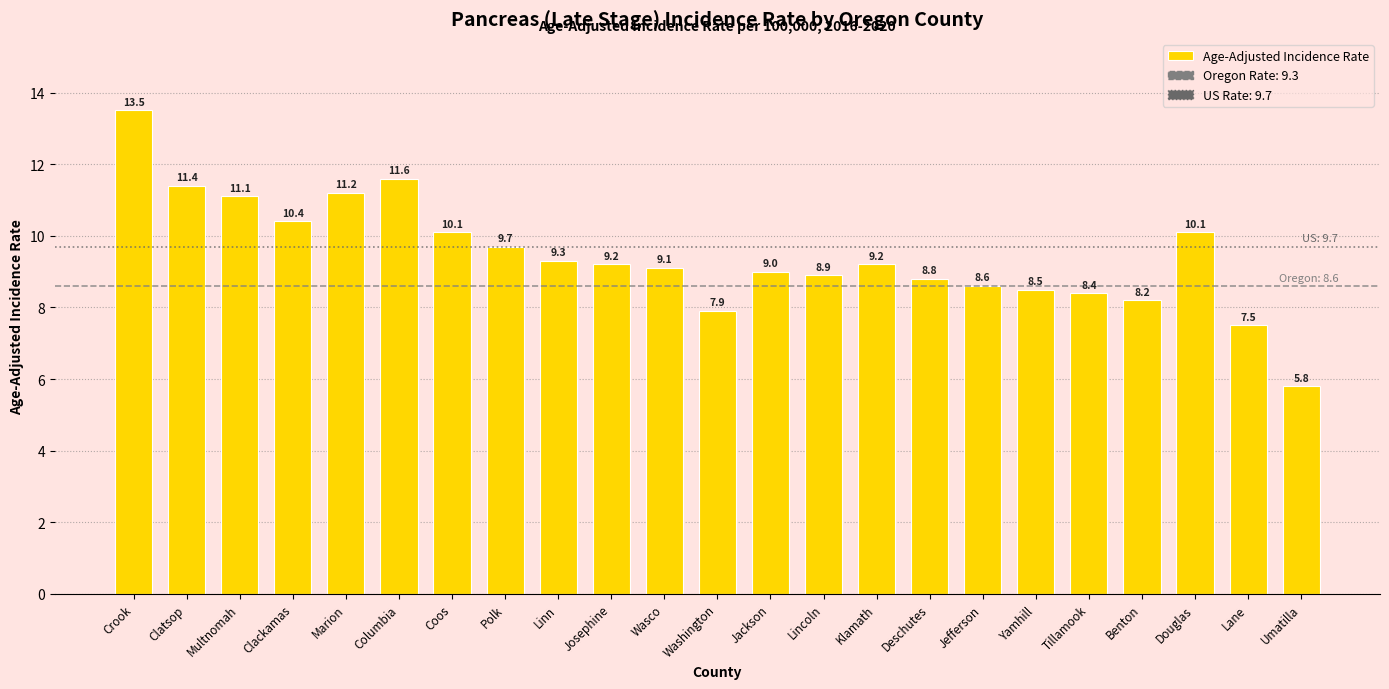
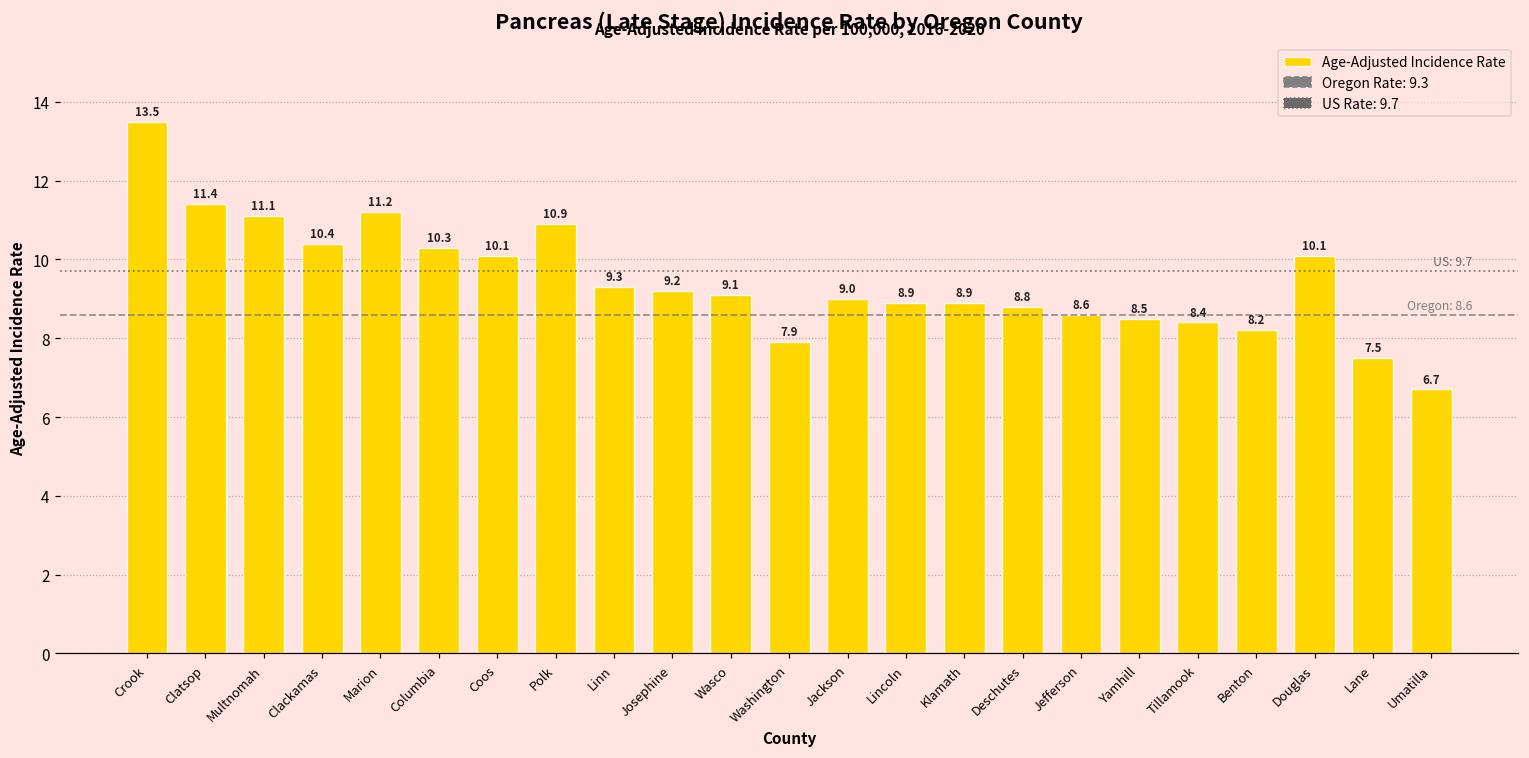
Columbia: 11.6 -> 10.3
Polk: 9.7 -> 10.9
Klamath: 9.2 -> 8.9
Umatilla: 5.8 -> 6.7
